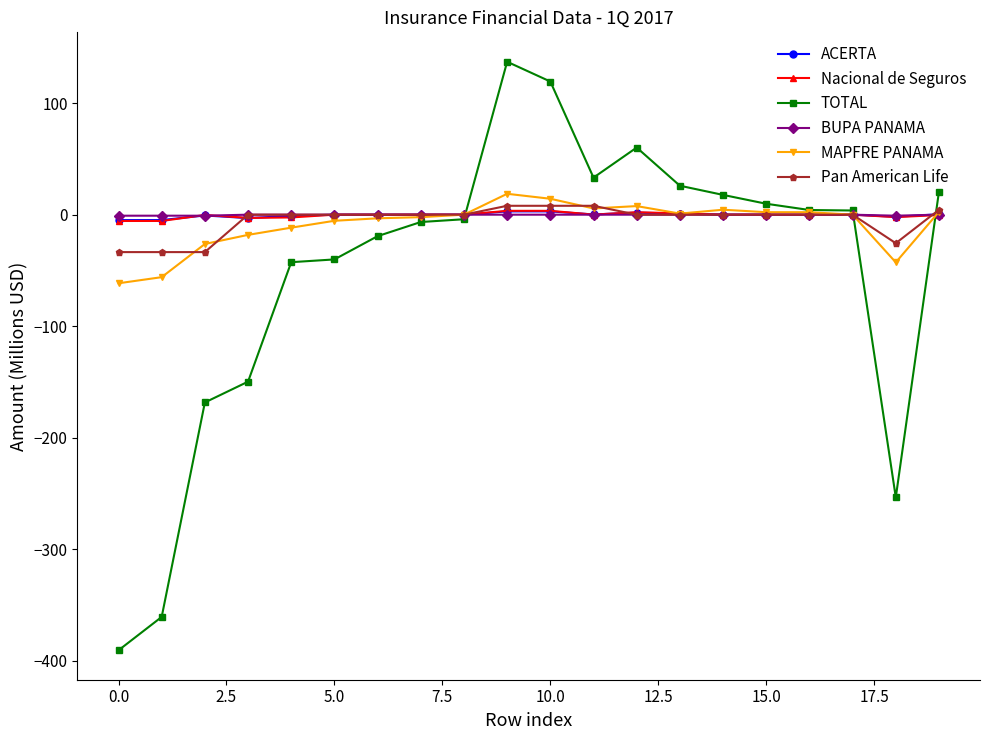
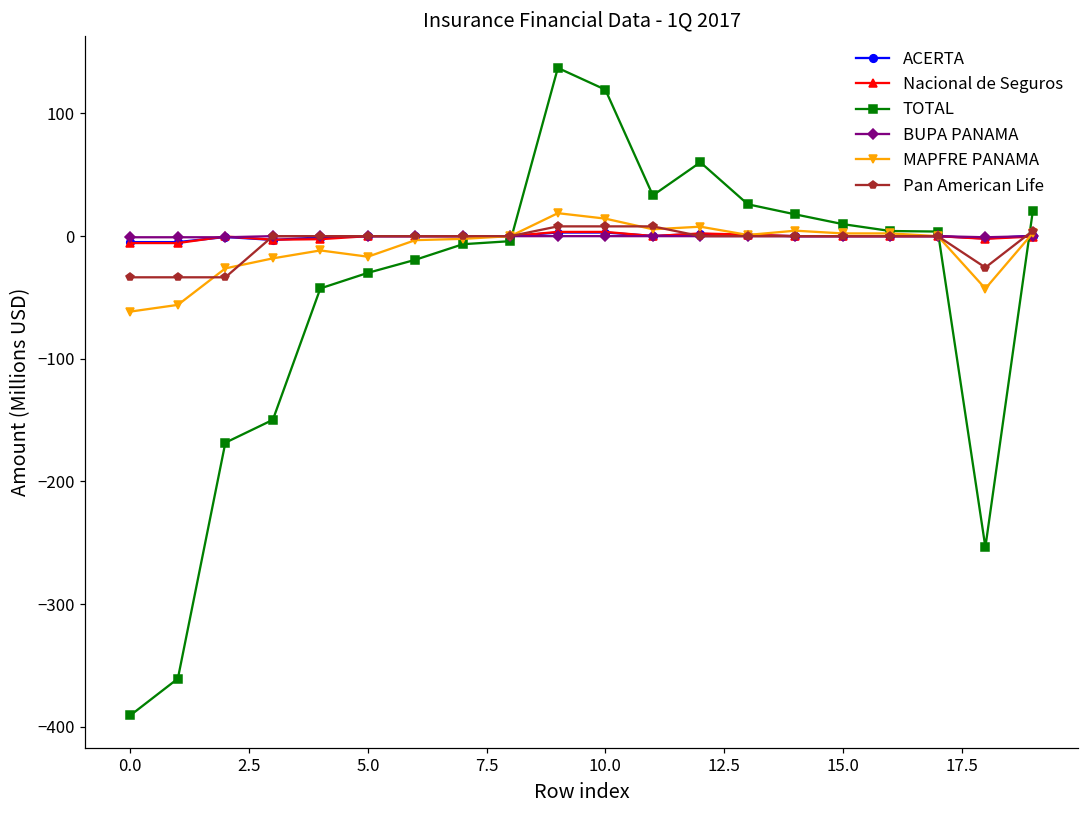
TOTAL, 5.0: -40 -> -30
MAPFRE PANAMA, 5.0: -5 -> -17
